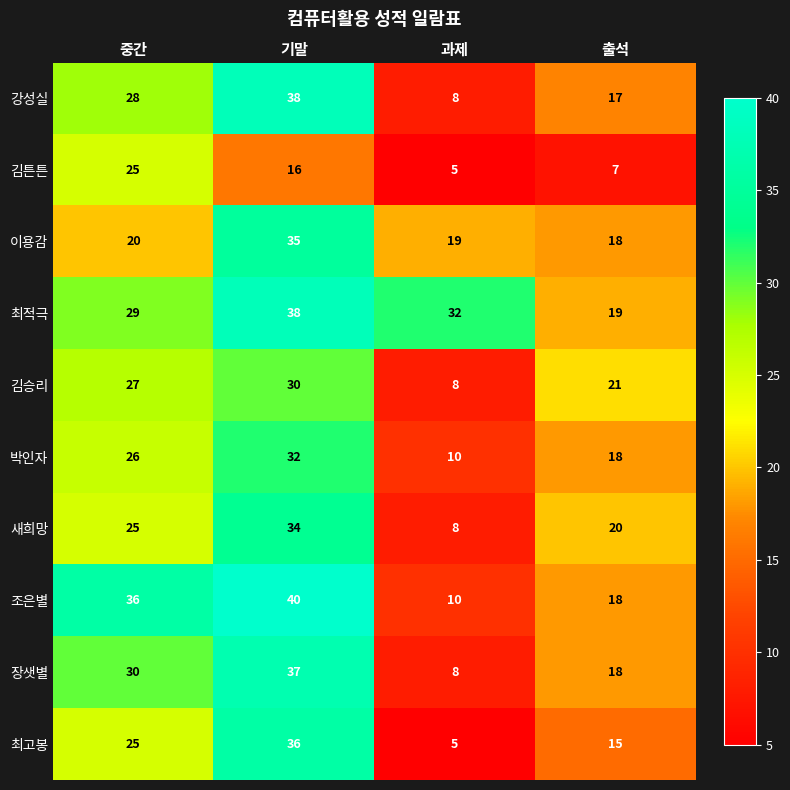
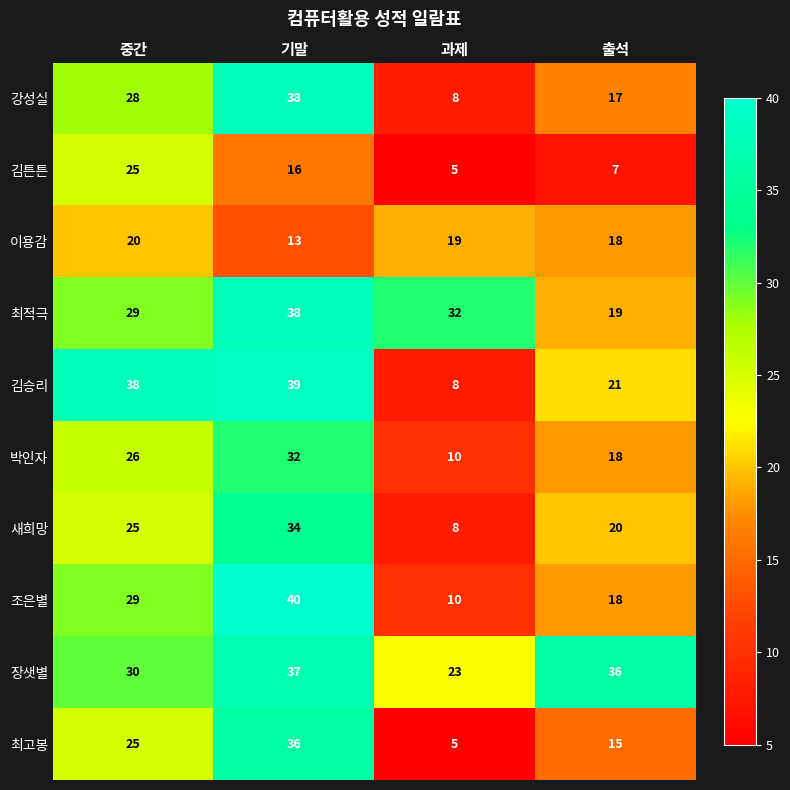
이용감, 기말: 35 -> 13
김승리, 중간: 27 -> 38
김승리, 기말: 30 -> 39
조은별, 중간: 36 -> 29
장샛별, 과제: 8 -> 23
장샛별, 출석: 18 -> 36
